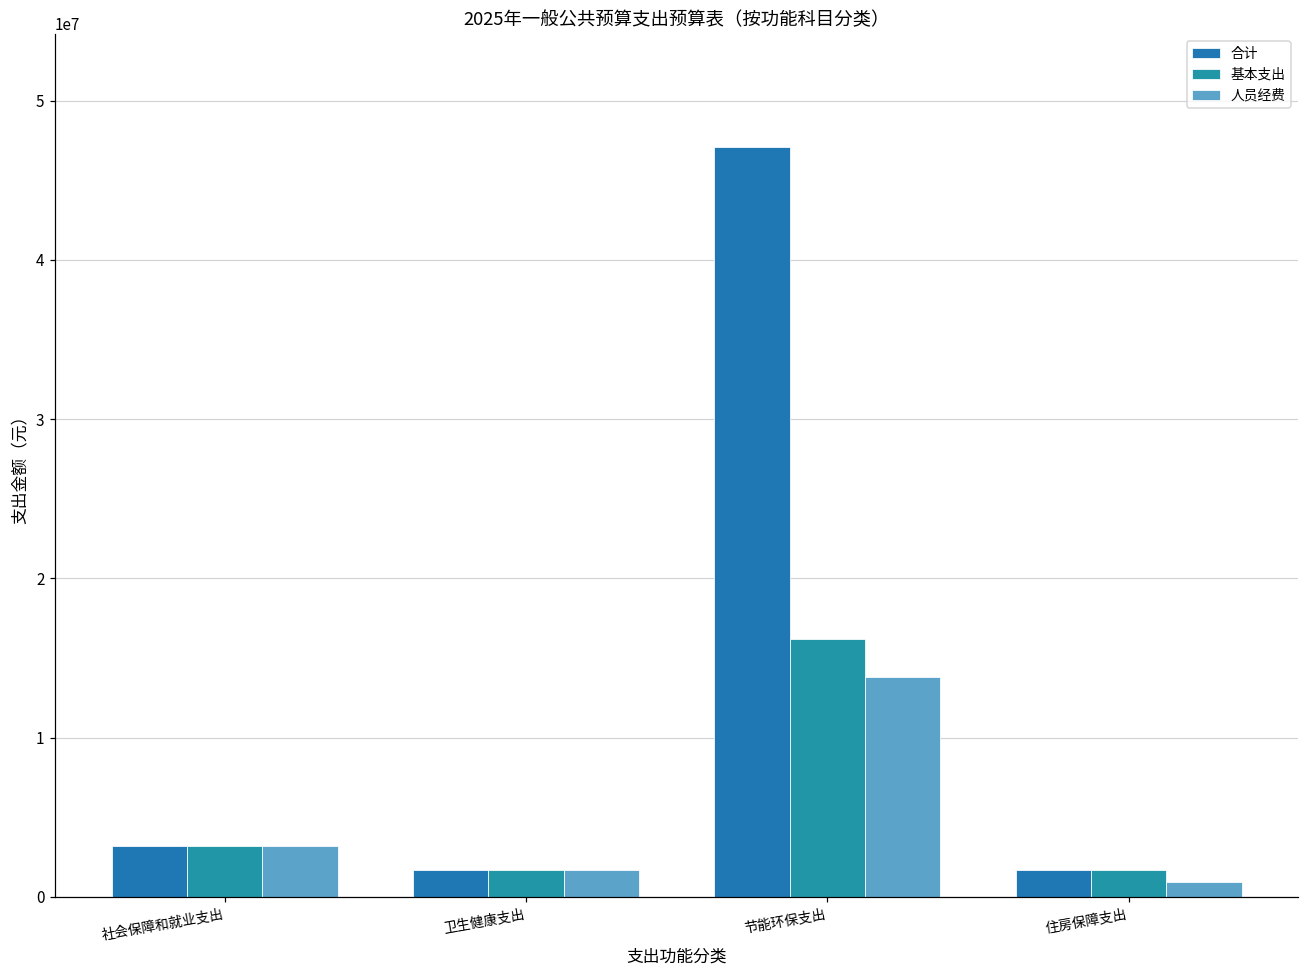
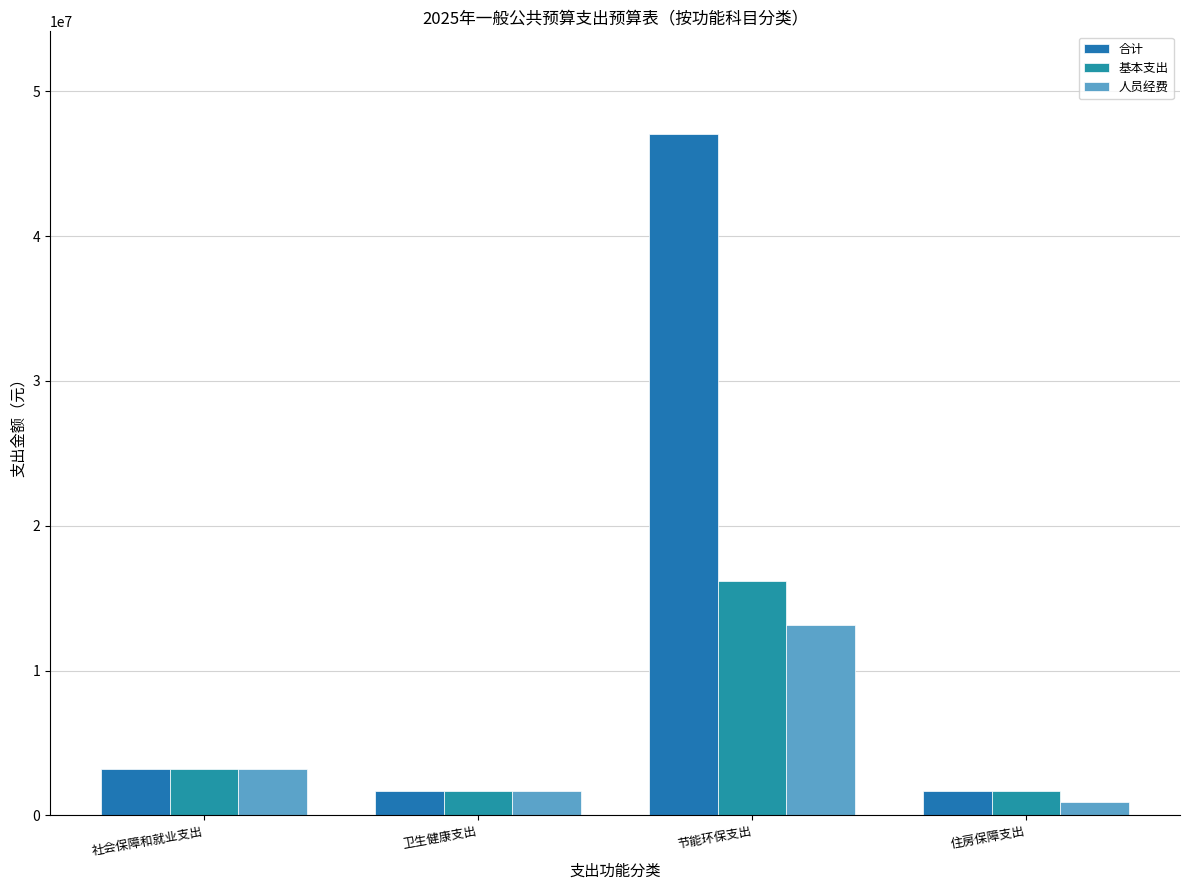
人员经费, 节能环保支出: 13800000 -> 13100000
